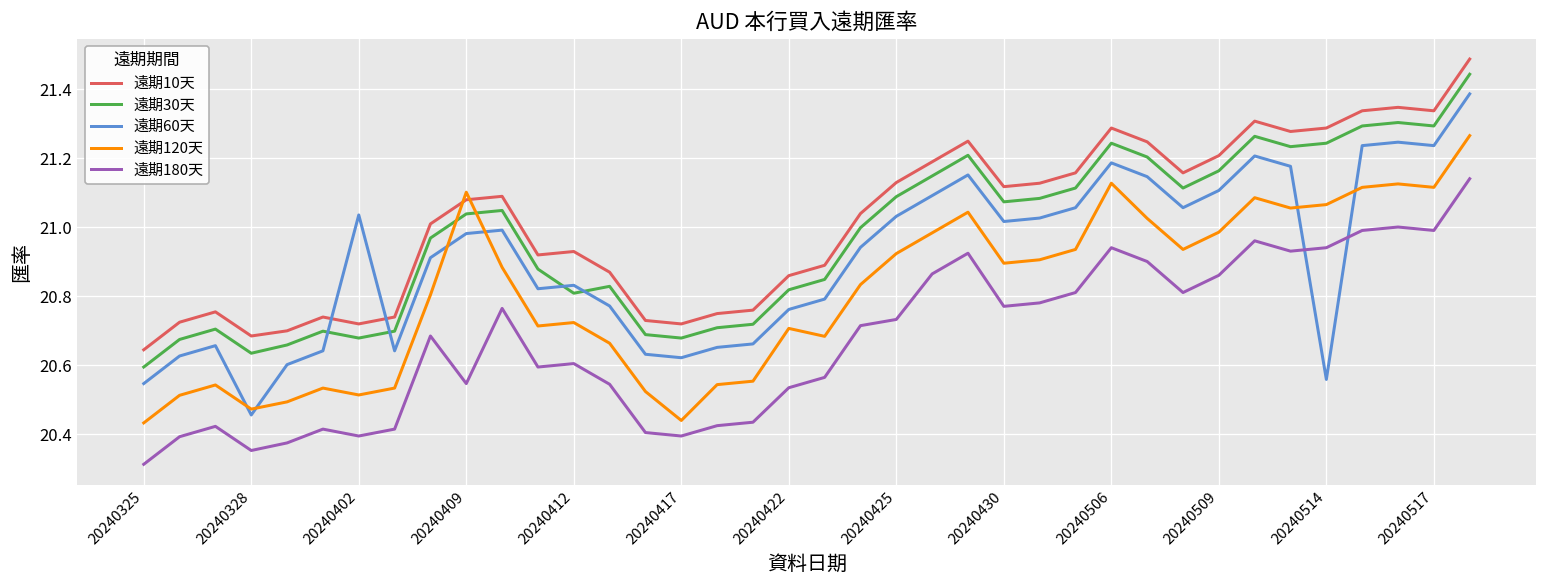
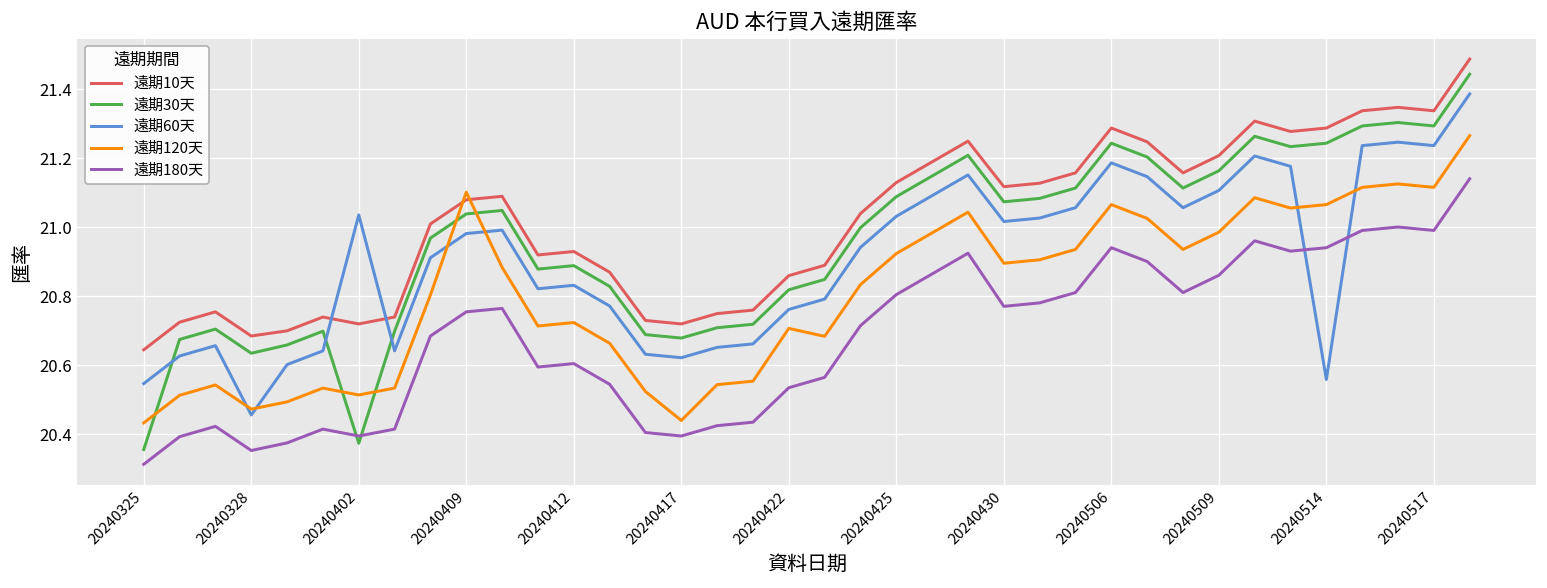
遠期30天, 20240325: 20.60 -> 20.36
遠期30天, 20240402: 20.68 -> 20.37
遠期180天, 20240409: 20.55 -> 20.76
遠期30天, 20240412: 20.81 -> 20.89
遠期180天, 20240425: 20.73 -> 20.81
遠期120天, 20240506: 21.13 -> 21.07
